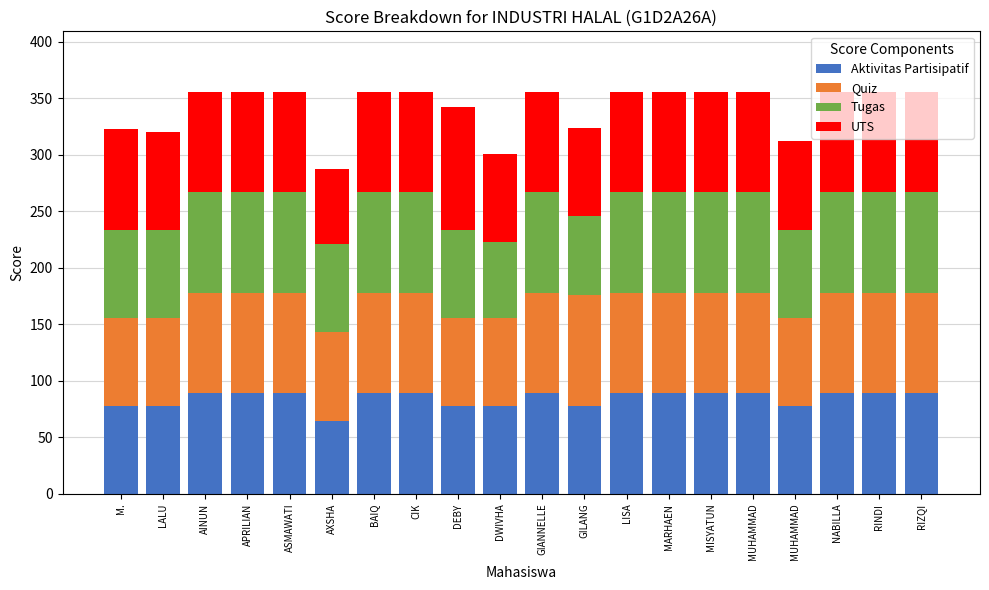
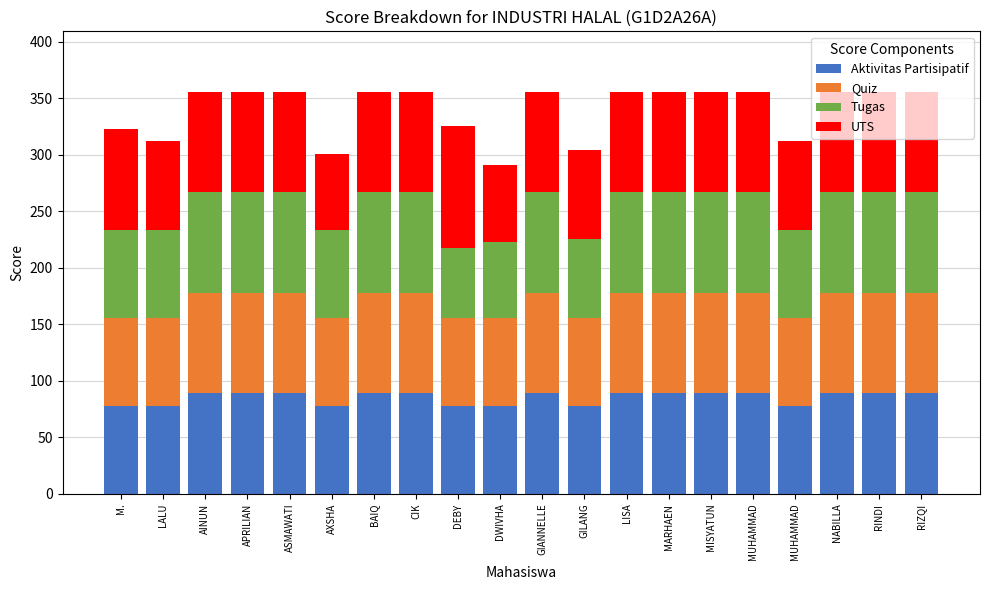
UTS, LALU: 86 -> 78
Aktivitas Partisipatif, AXSHA: 65 -> 78
Tugas, DEBY: 78 -> 62
UTS, DWIVHA: 78 -> 68
Quiz, GILANG: 98 -> 78
